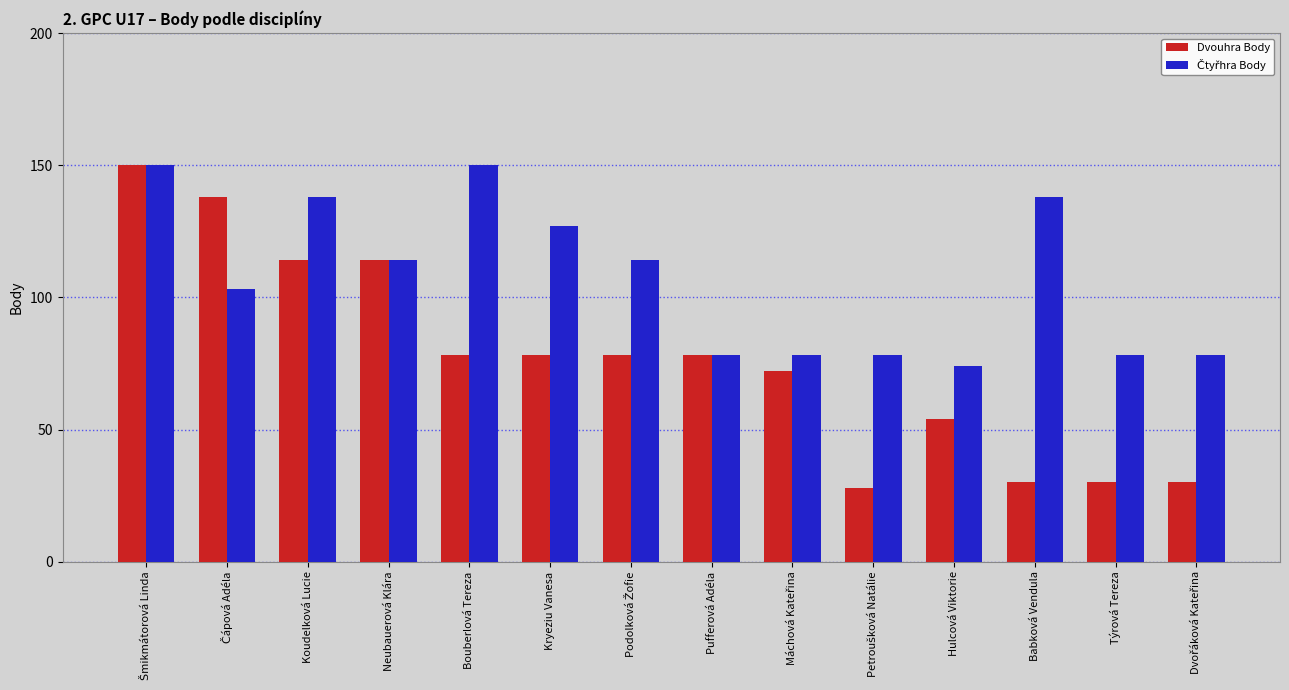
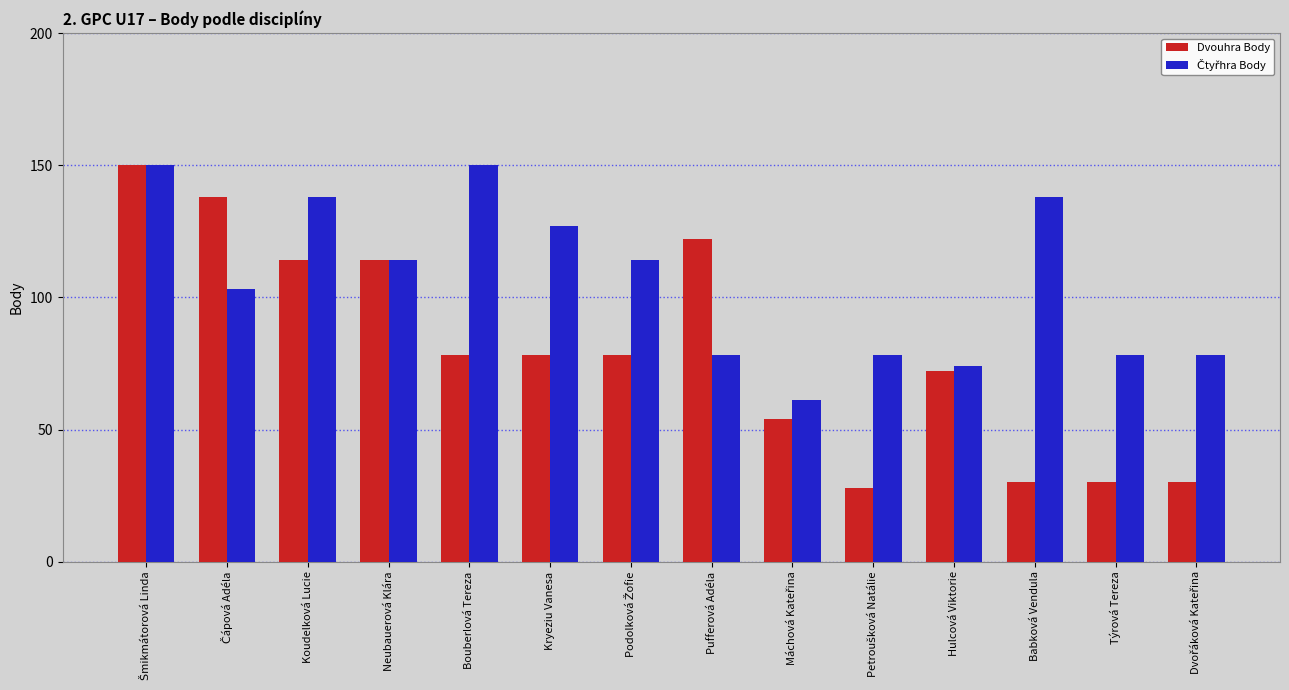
Dvouhra Body, Pufferová Adéla: 78 -> 122
Dvouhra Body, Máchová Kateřina: 72 -> 54
Čtyřhra Body, Máchová Kateřina: 78 -> 61
Dvouhra Body, Hulcová Viktorie: 54 -> 72
